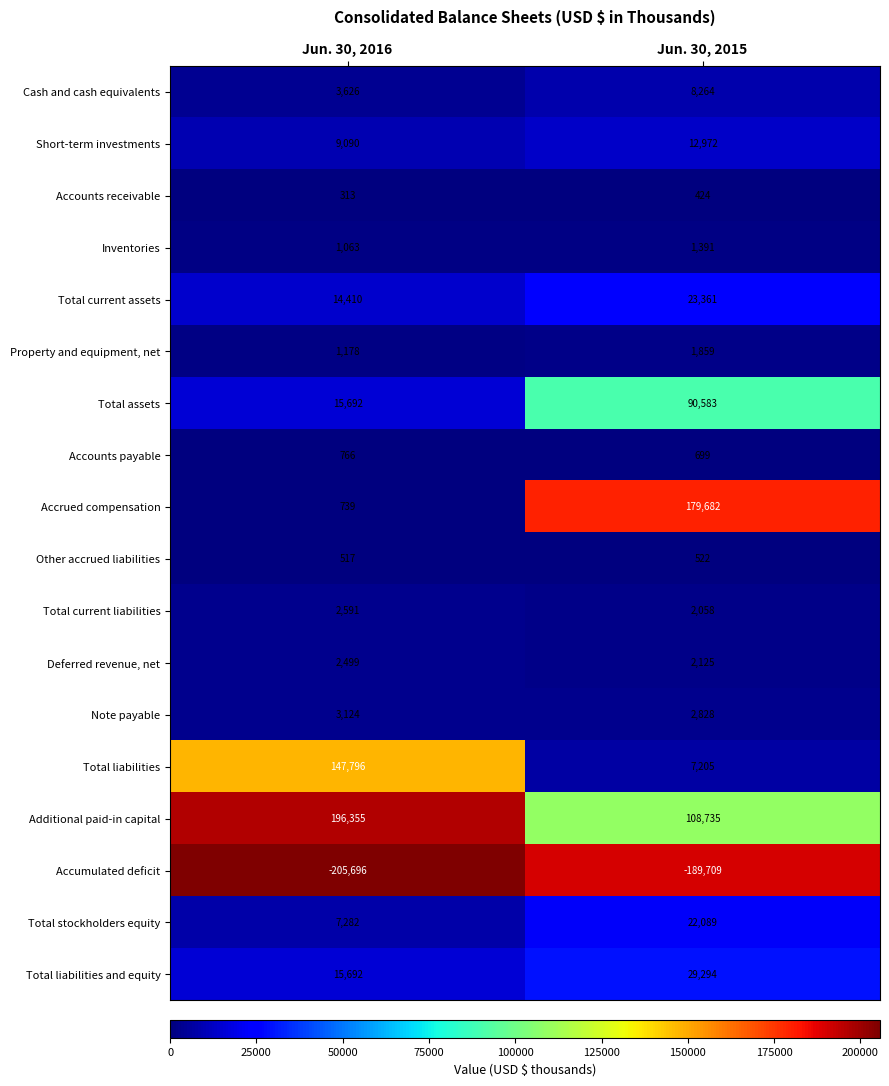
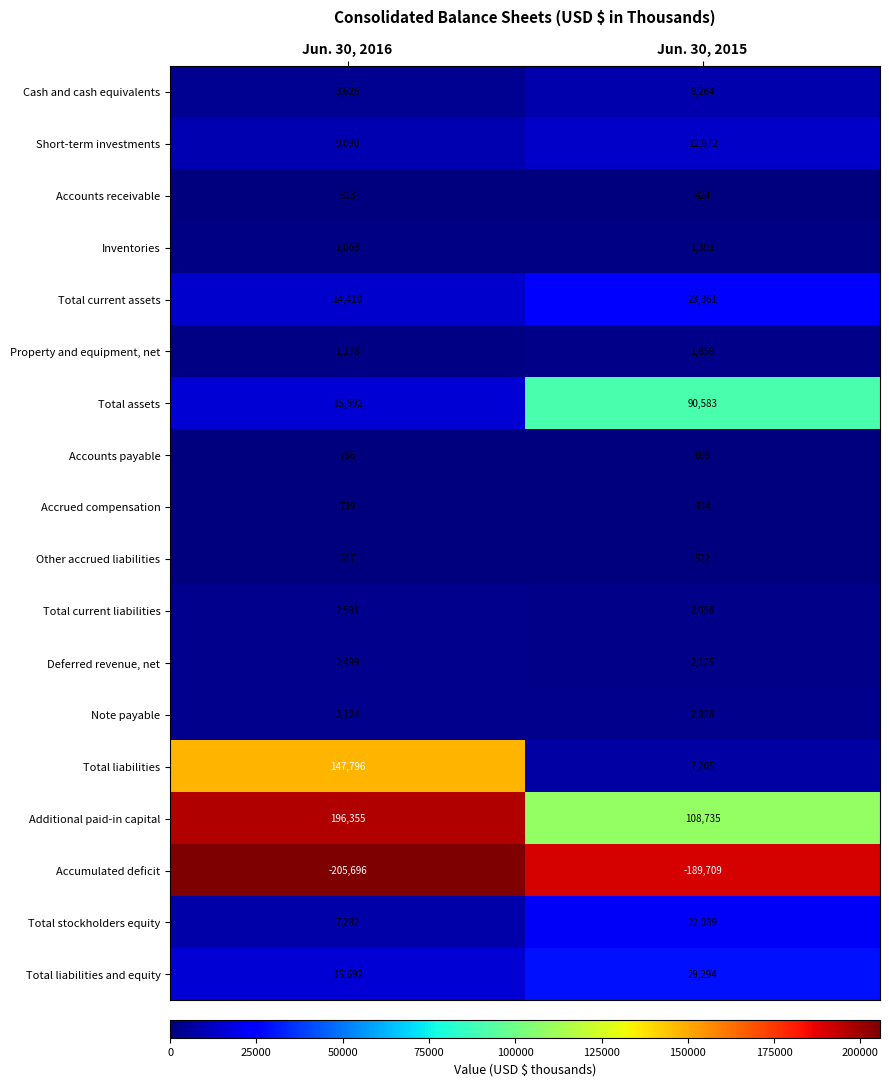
Accrued compensation, Jun. 30, 2015: 179,682 -> 434
